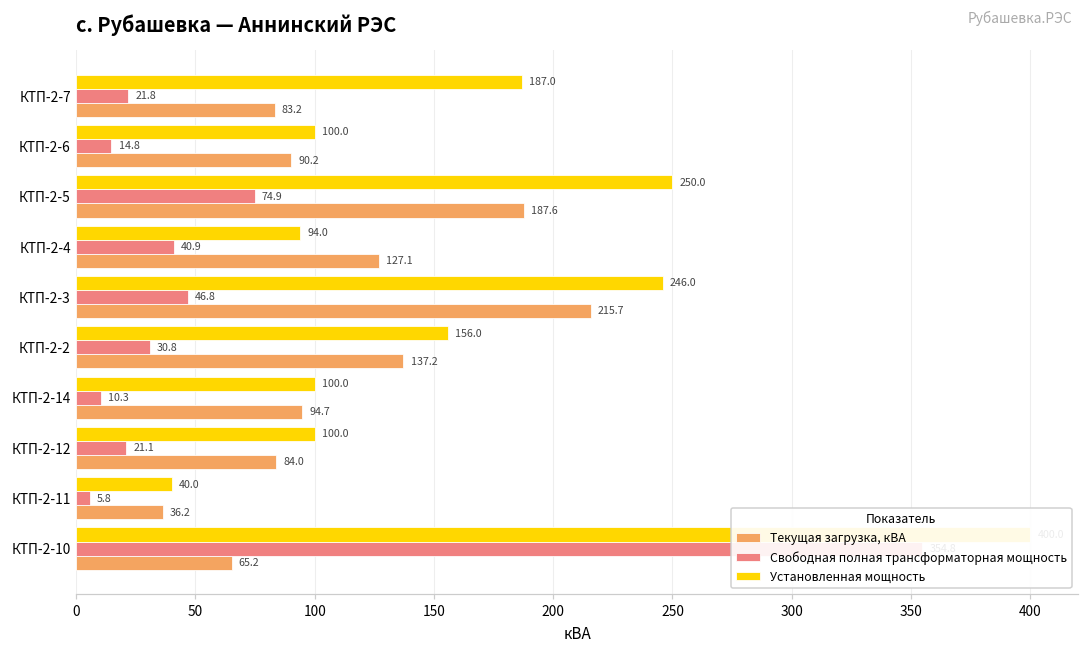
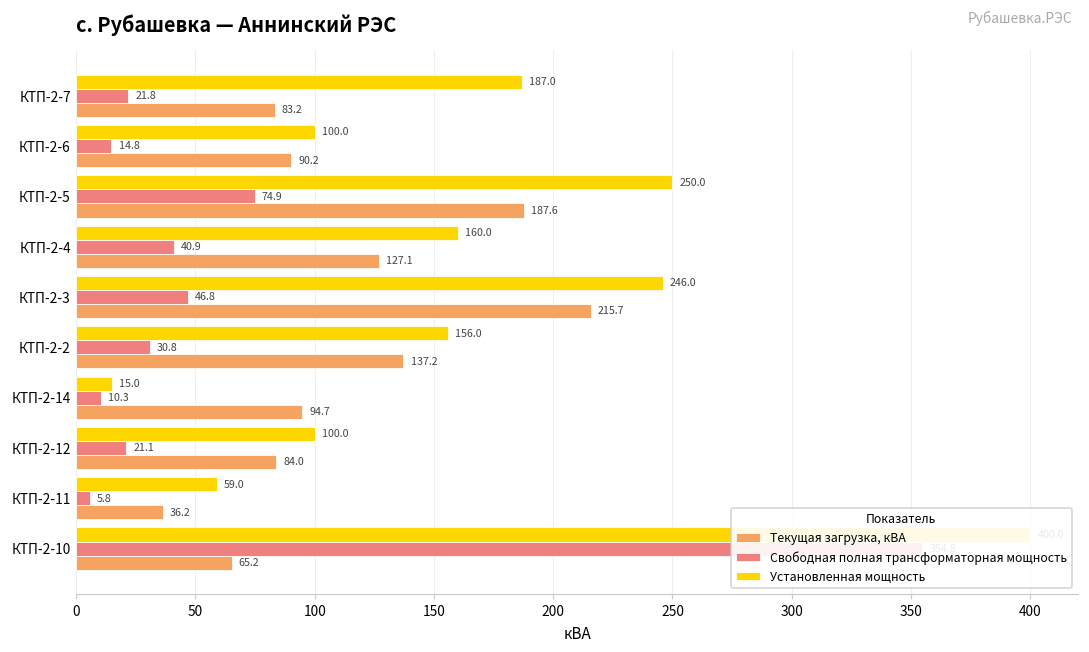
Установленная мощность, КТП-2-4: 94.0 -> 160.0
Установленная мощность, КТП-2-14: 100.0 -> 15.0
Установленная мощность, КТП-2-11: 40.0 -> 59.0
